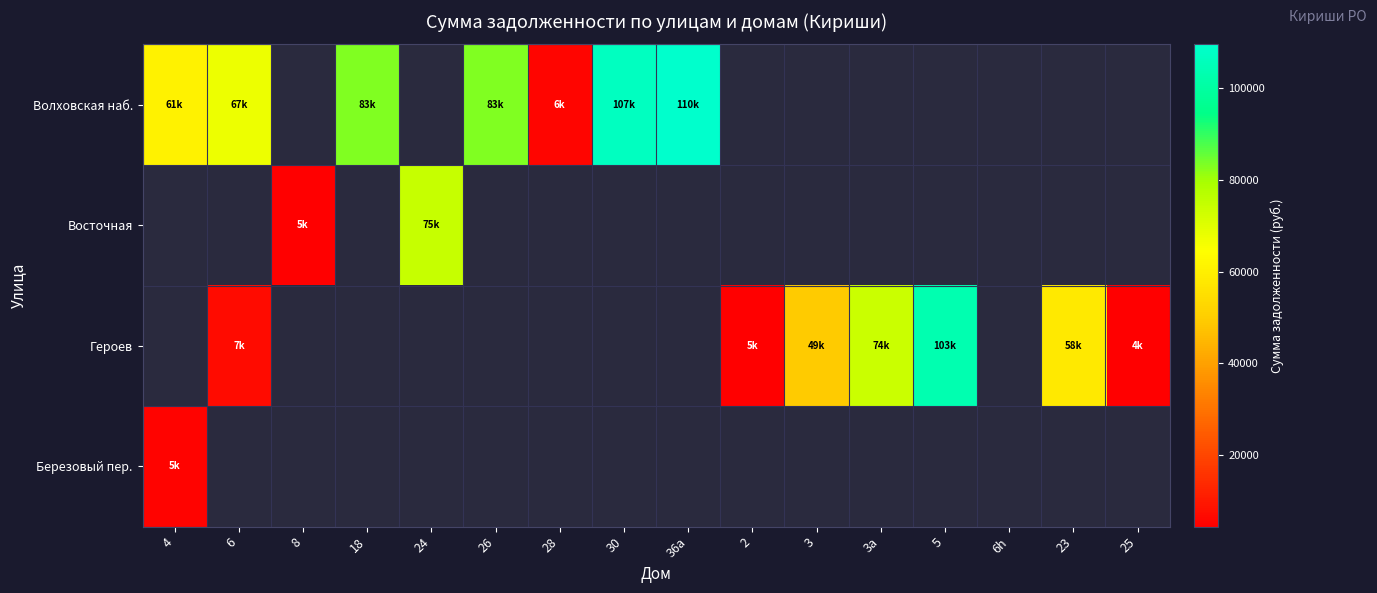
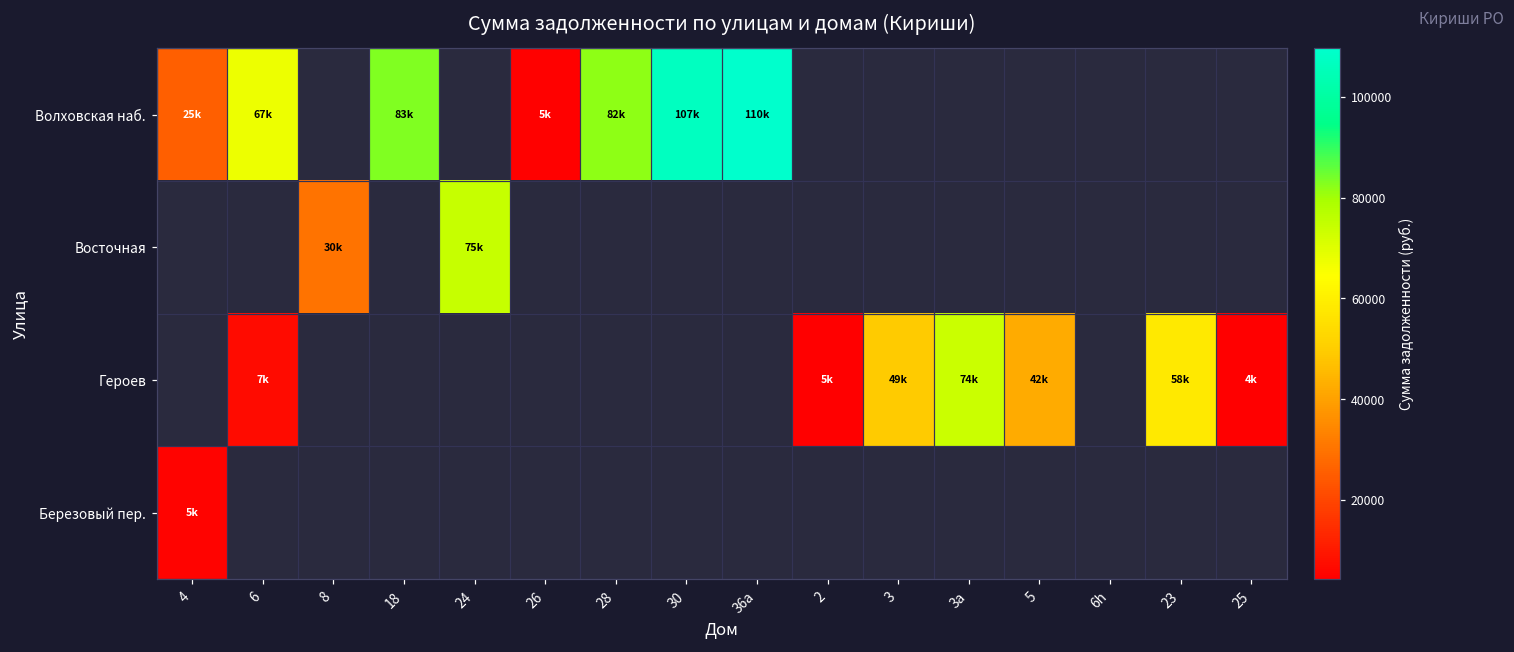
Волховская наб., 4: 61k -> 25k
Волховская наб., 26: 83k -> 5k
Волховская наб., 28: 6k -> 82k
Восточная, 8: 5k -> 30k
Героев, 5: 103k -> 42k
